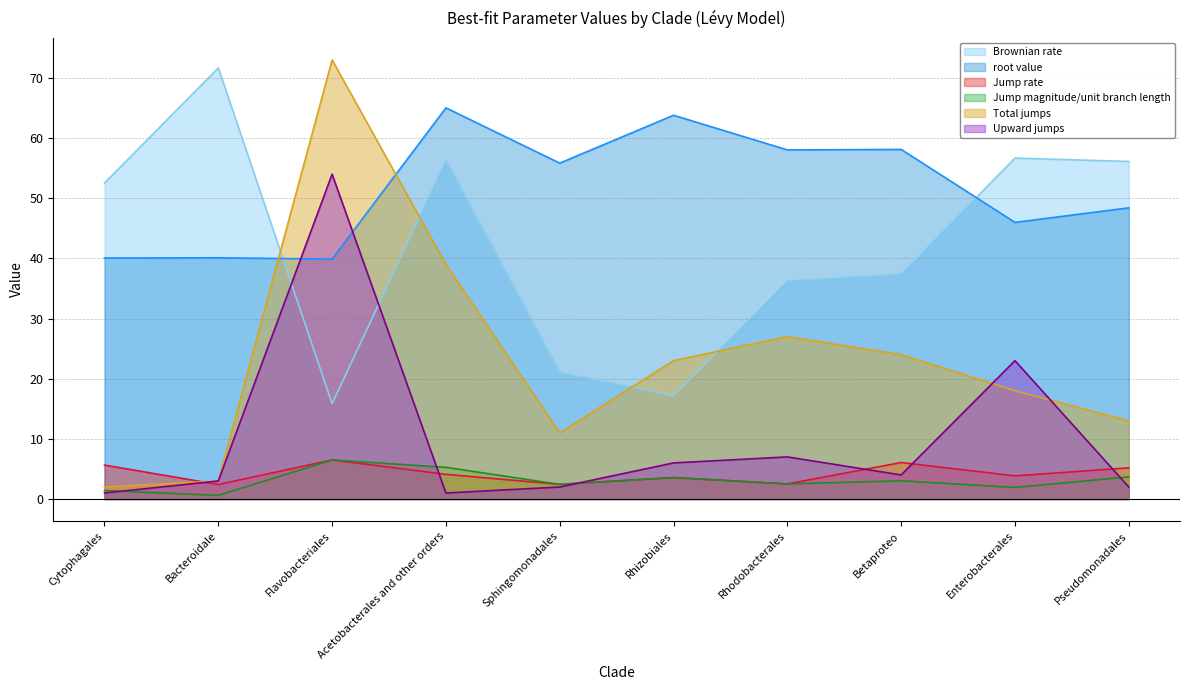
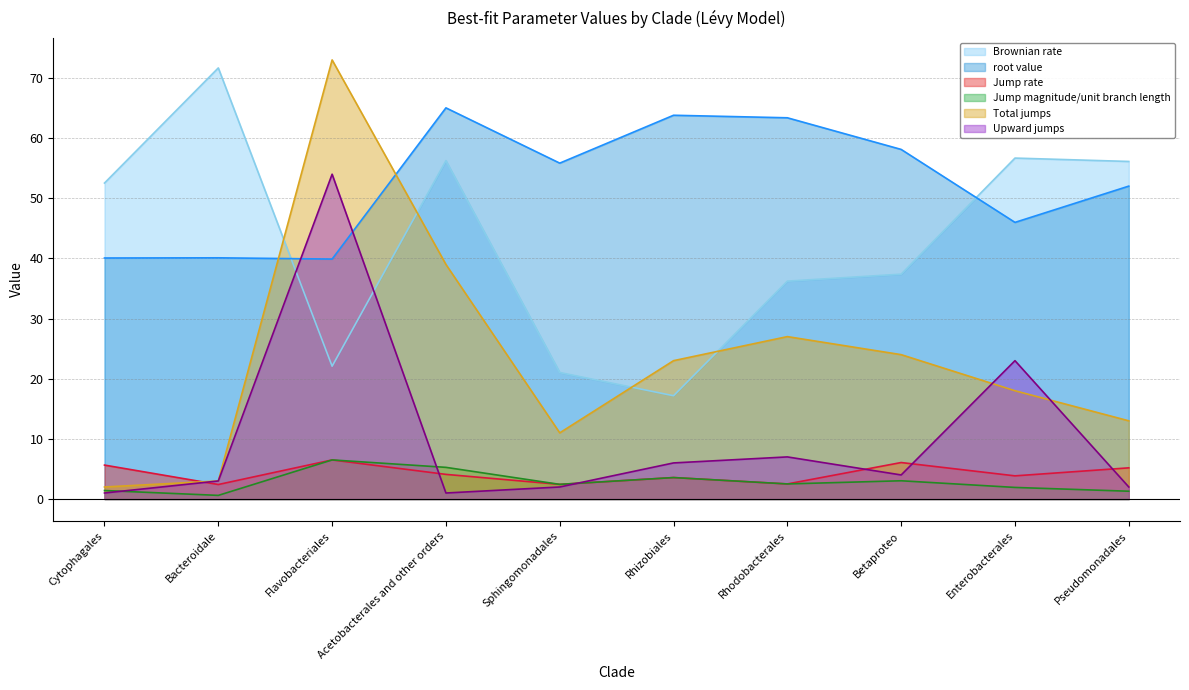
Brownian rate, Flavobacteriales: 16 -> 22
root value, Rhodobacterales: 58 -> 63
root value, Pseudomonadales: 48 -> 52
Jump magnitude/unit branch length, Pseudomonadales: 4 -> 1
